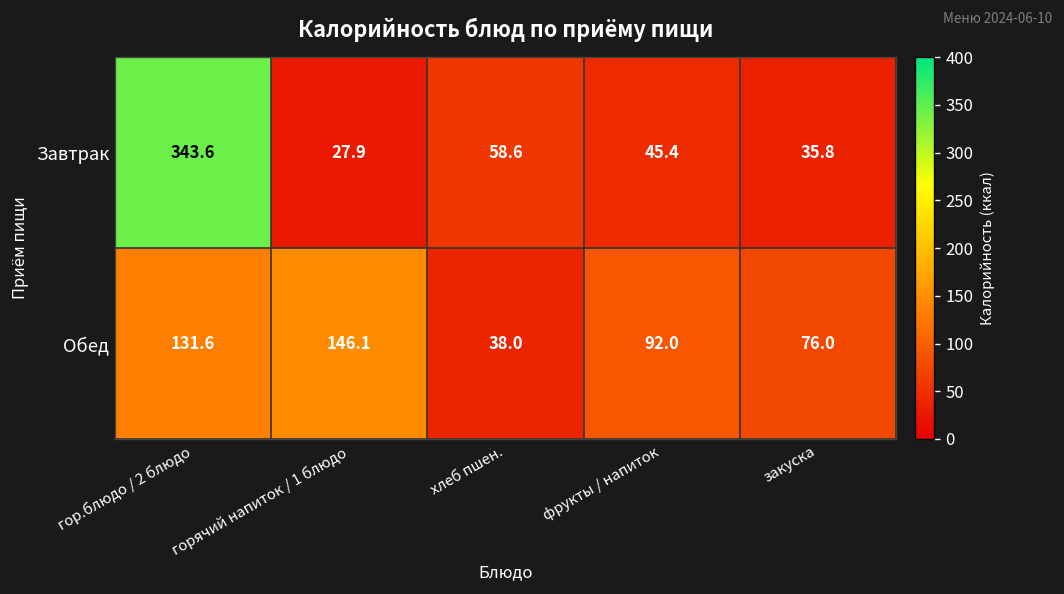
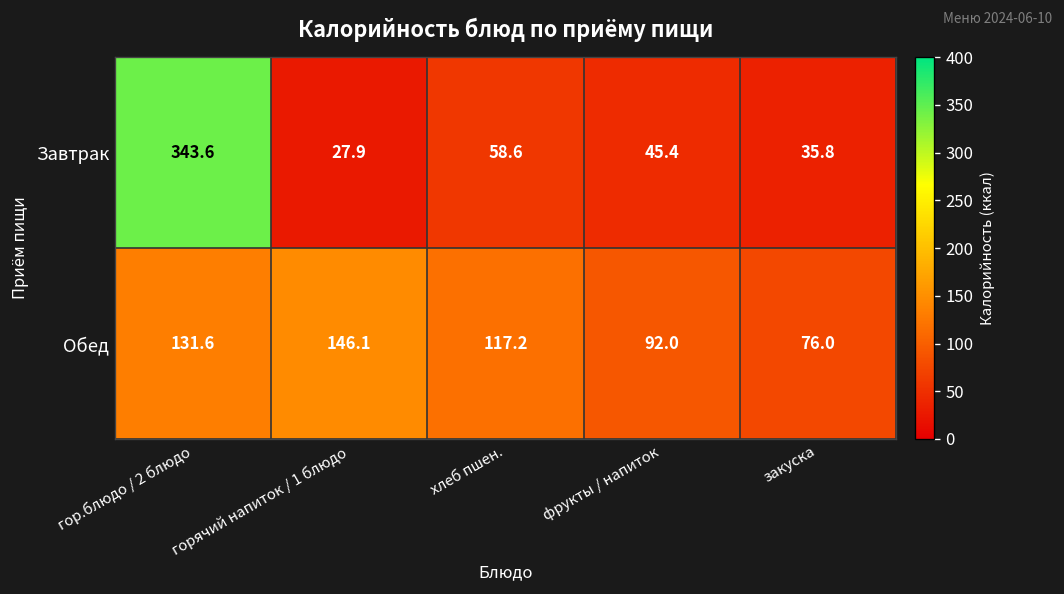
Обед, хлеб пшен.: 38.0 -> 117.2
